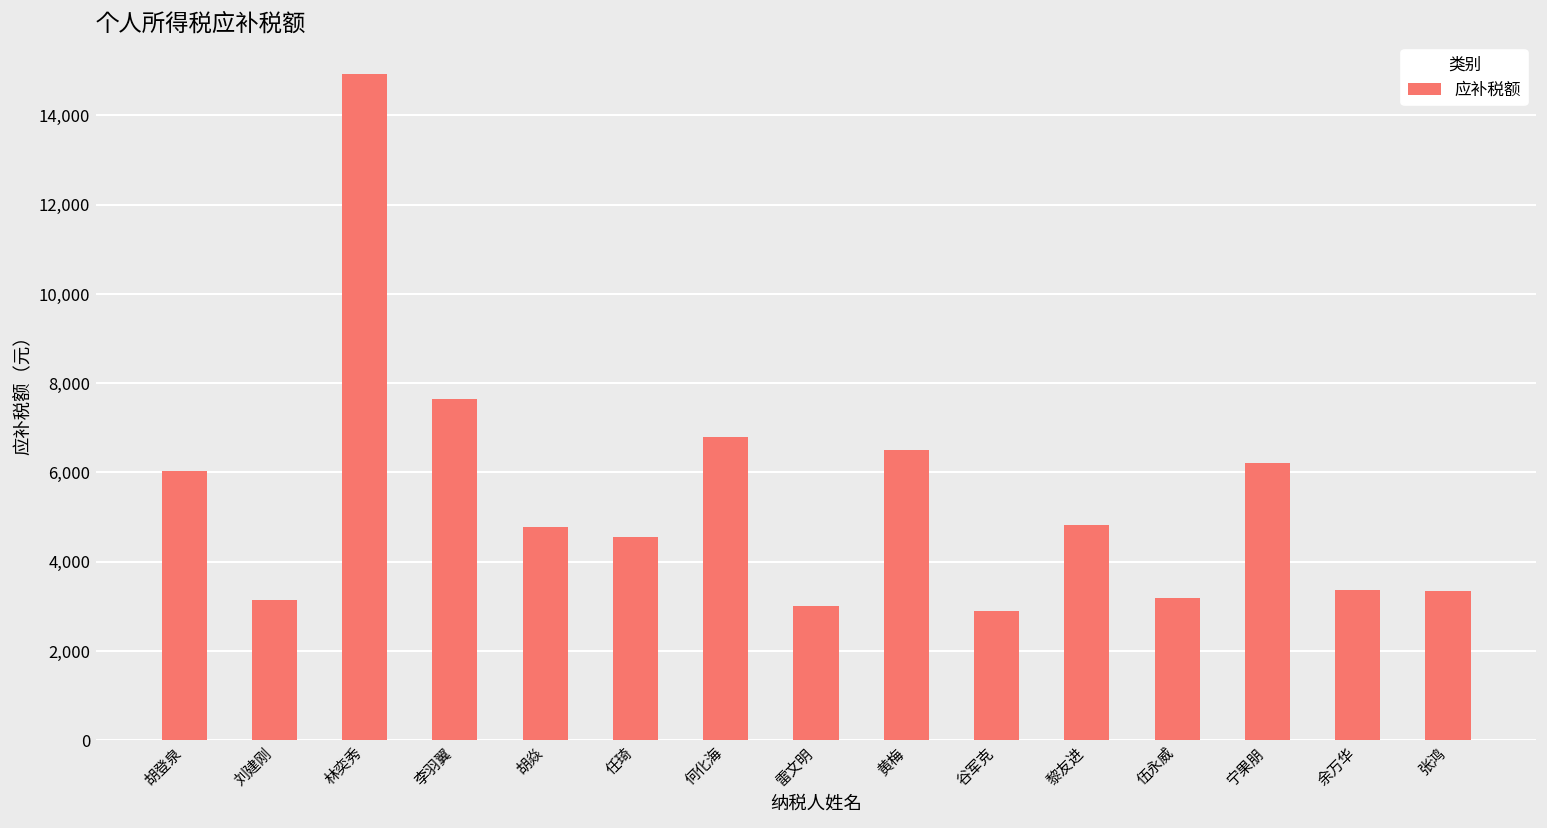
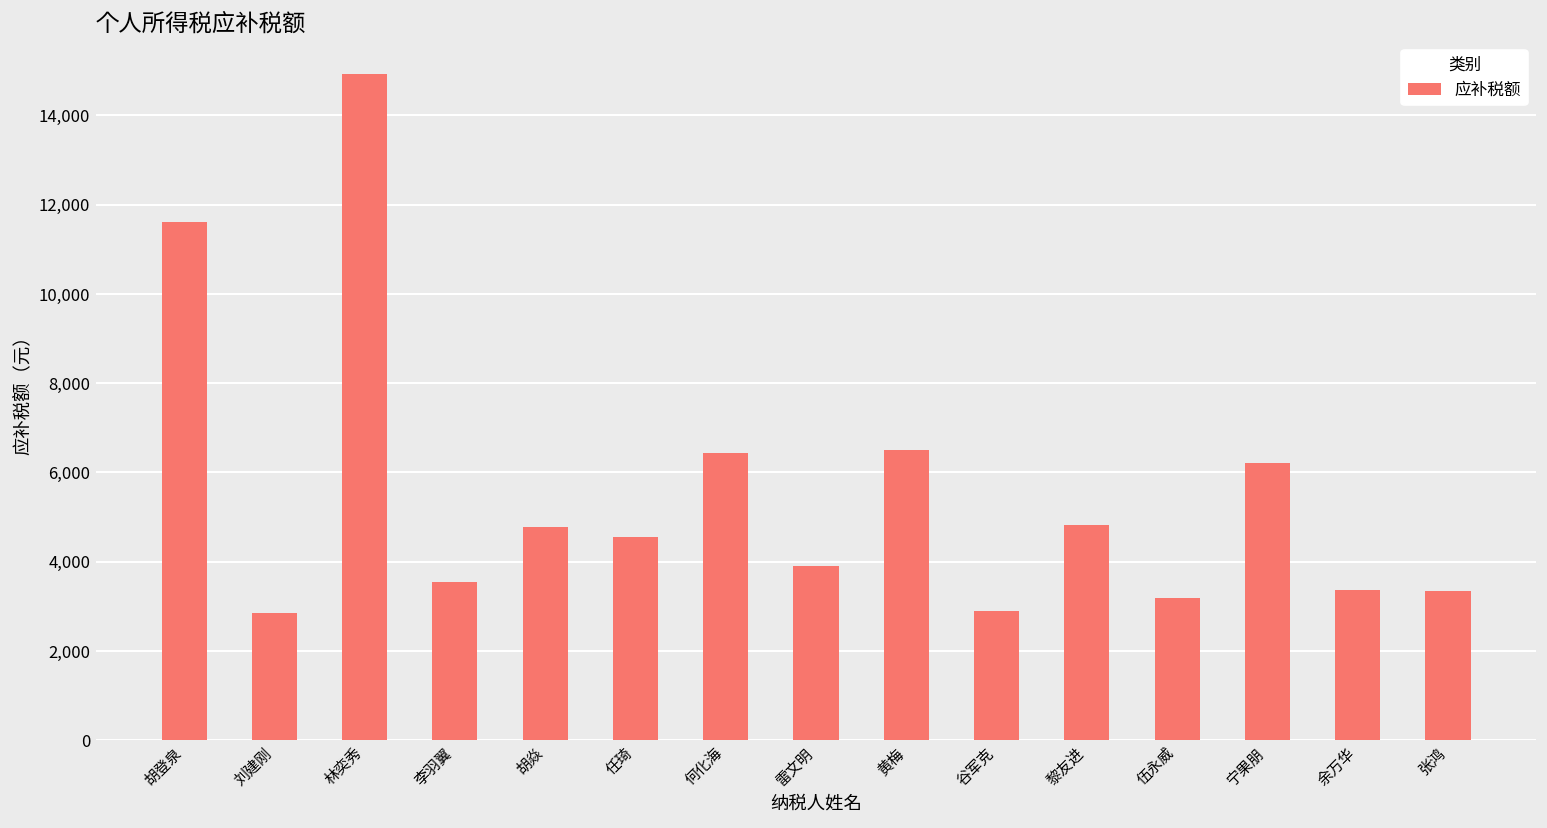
胡登泉: 6,000 -> 11,600
刘建刚: 3,100 -> 2,900
李羽翼: 7,600 -> 3,500
何化海: 6,800 -> 6,400
雷文明: 3,000 -> 3,900
